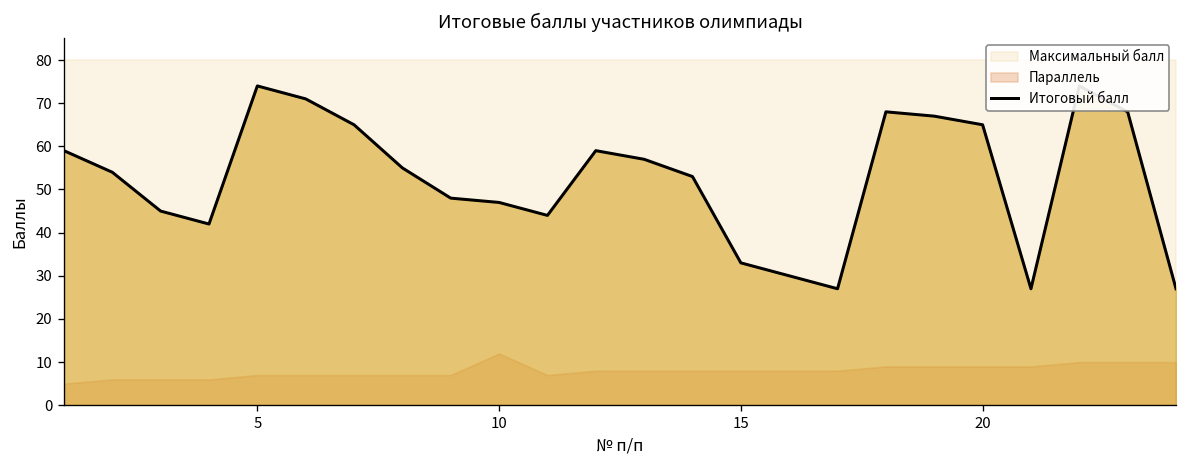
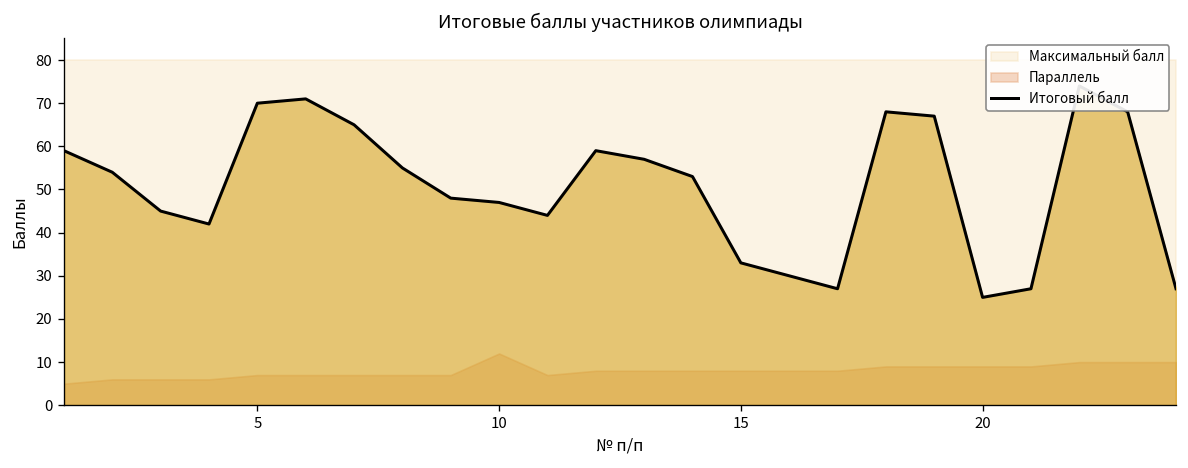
Итоговый балл, 5: 74 -> 70
Итоговый балл, 20: 65 -> 25
